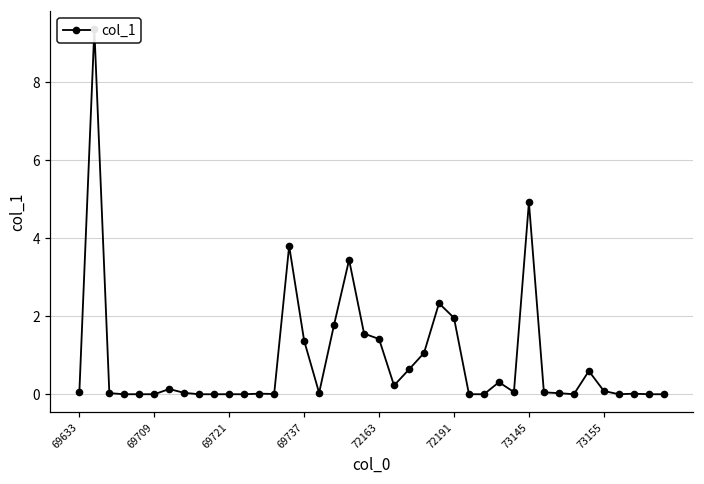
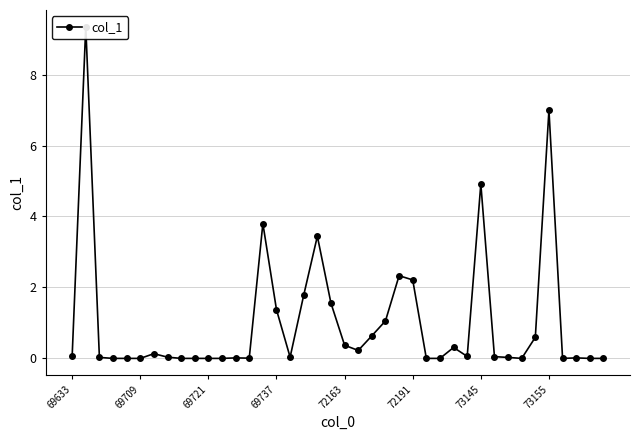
72163: 1.4 -> 0.4
72191: 2.0 -> 2.2
73155: 0.1 -> 7.0
